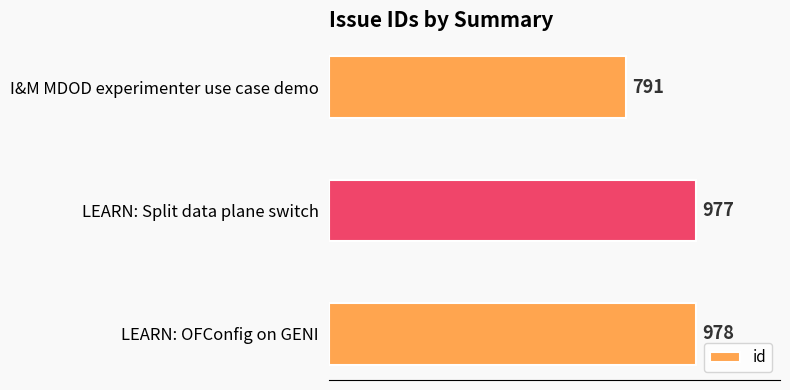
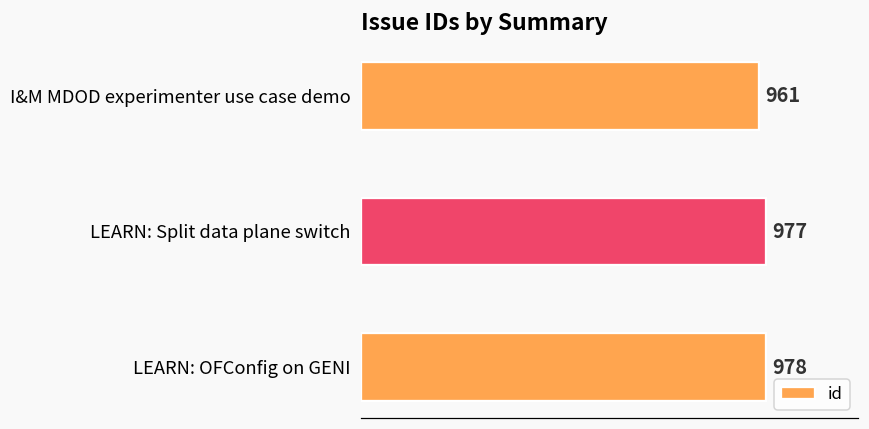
I&M MDOD experimenter use case demo: 791 -> 961
